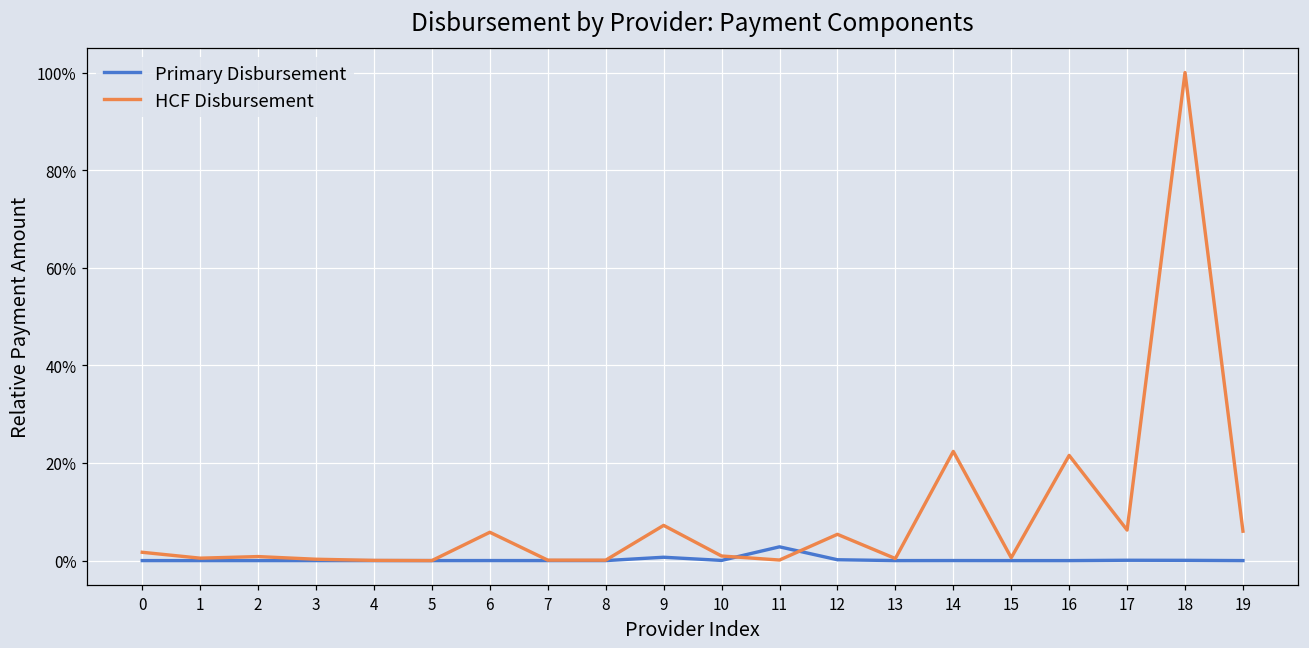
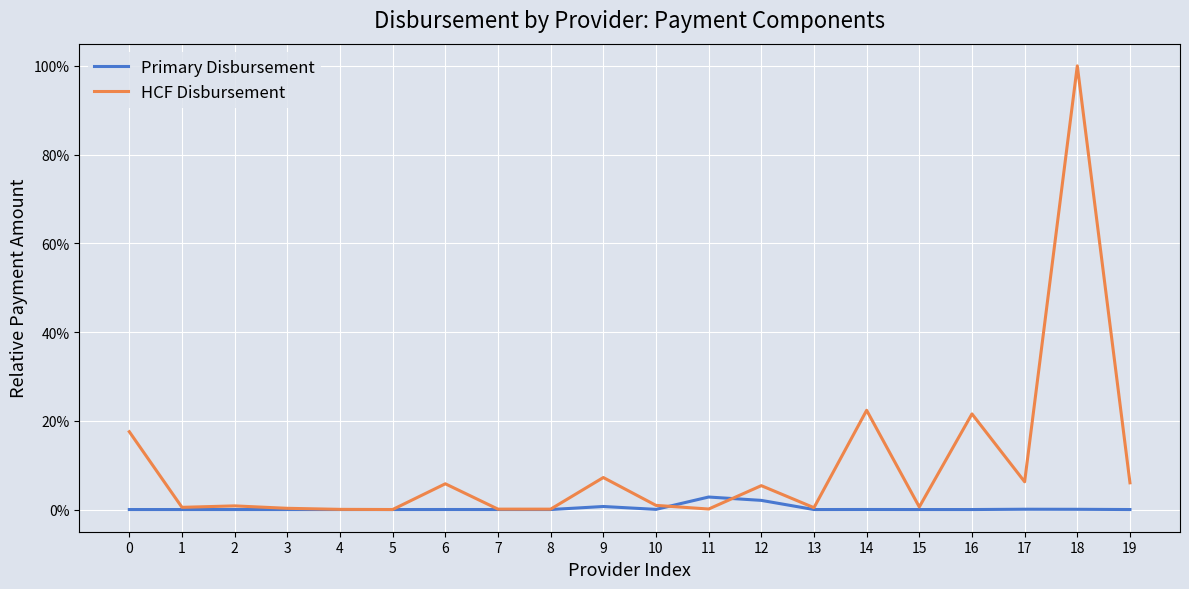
HCF Disbursement, 0: 2% -> 18%
Primary Disbursement, 12: 0% -> 2%
